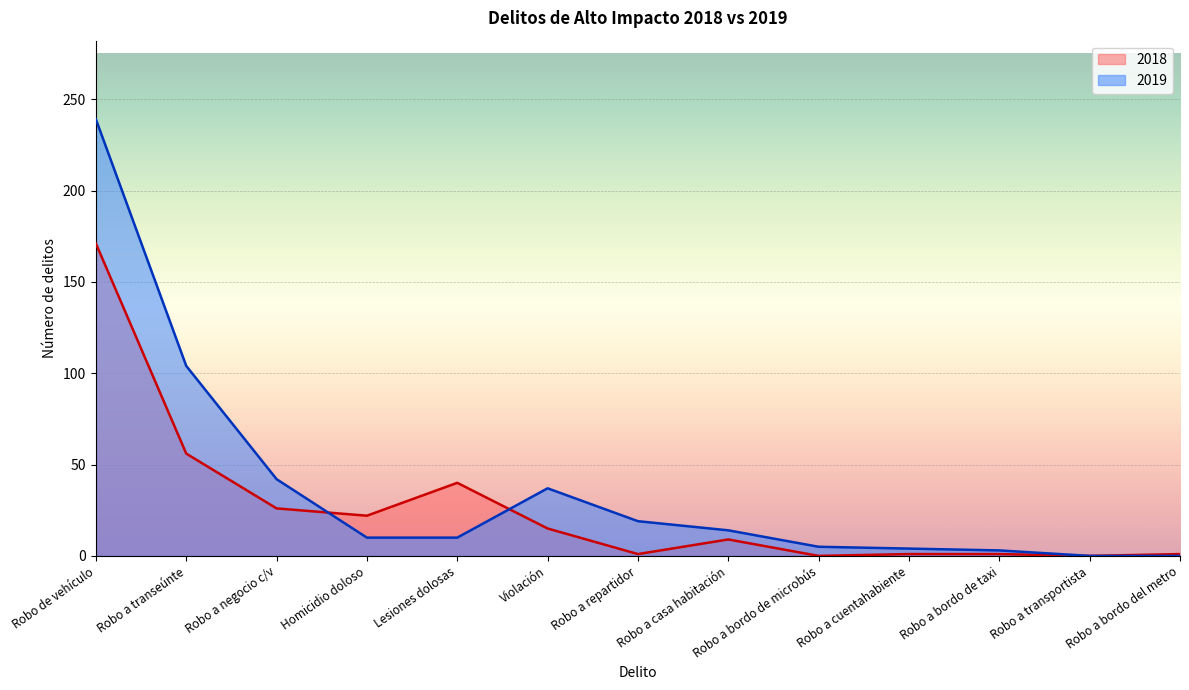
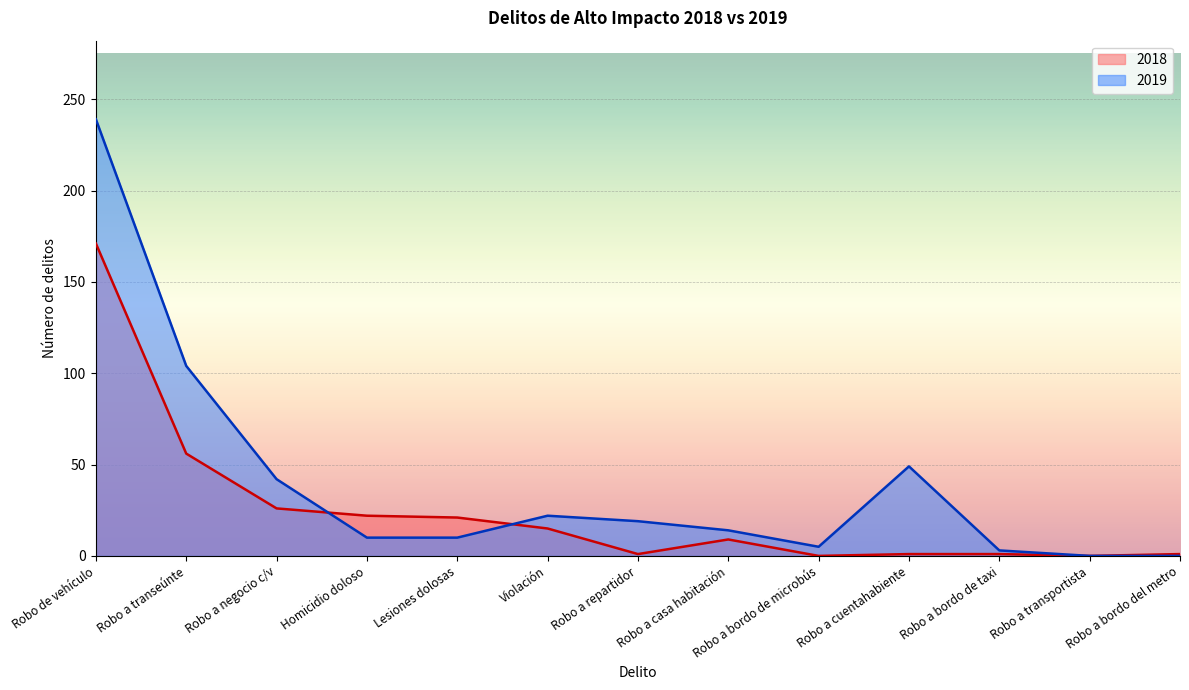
2018, Lesiones dolosas: 40 -> 21
2019, Violación: 37 -> 22
2019, Robo a cuentahabiente: 4 -> 49
